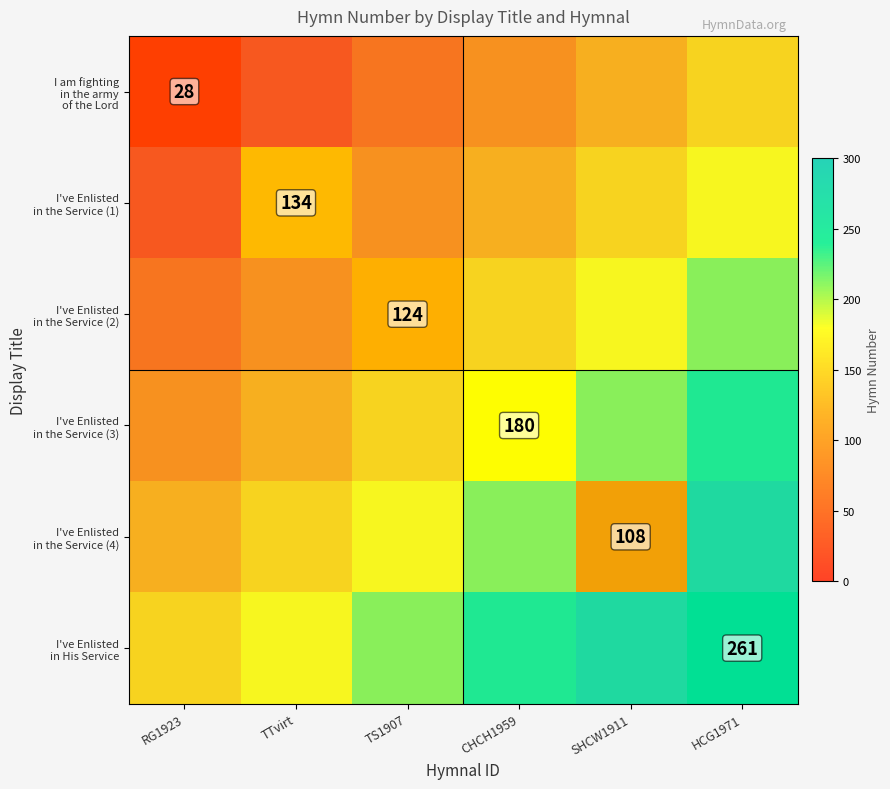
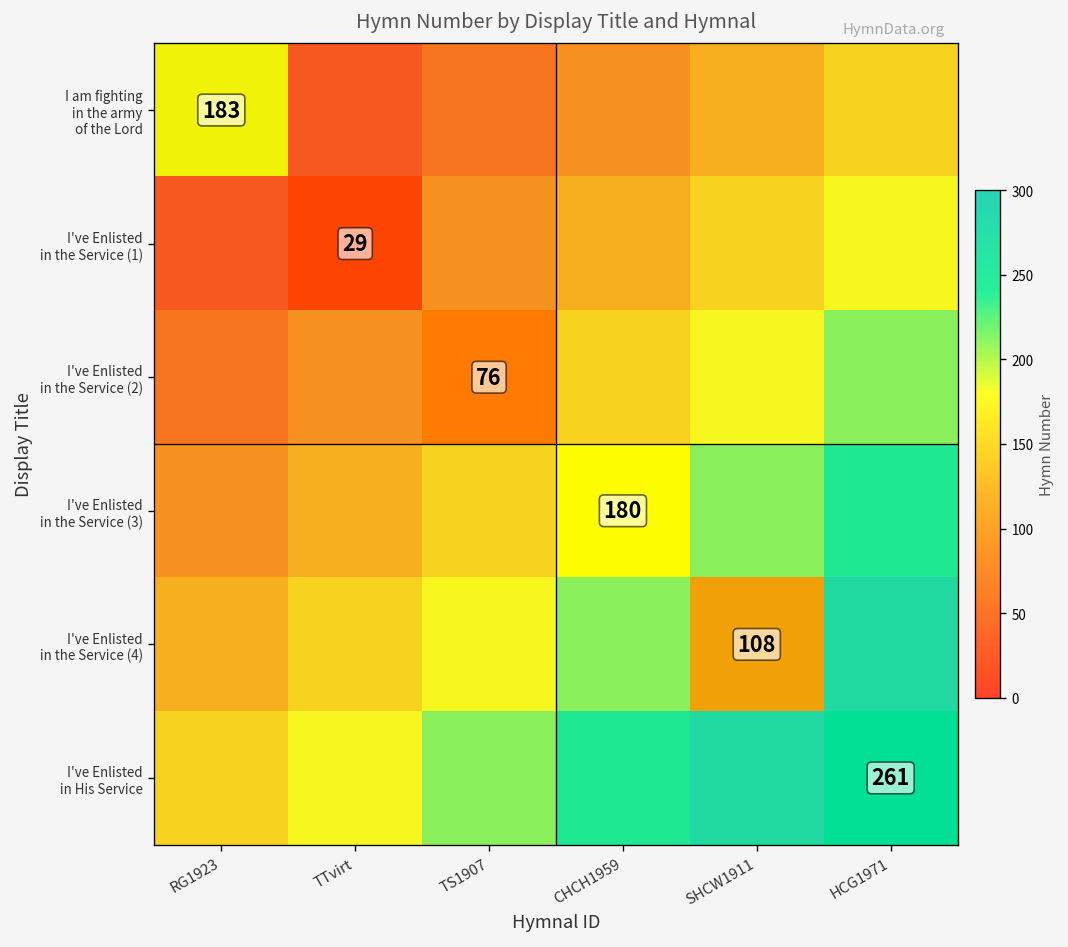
I am fighting in the army of the Lord, RG1923: 28 -> 183
I've Enlisted in the Service (1), TTvirt: 134 -> 29
I've Enlisted in the Service (2), TS1907: 124 -> 76
